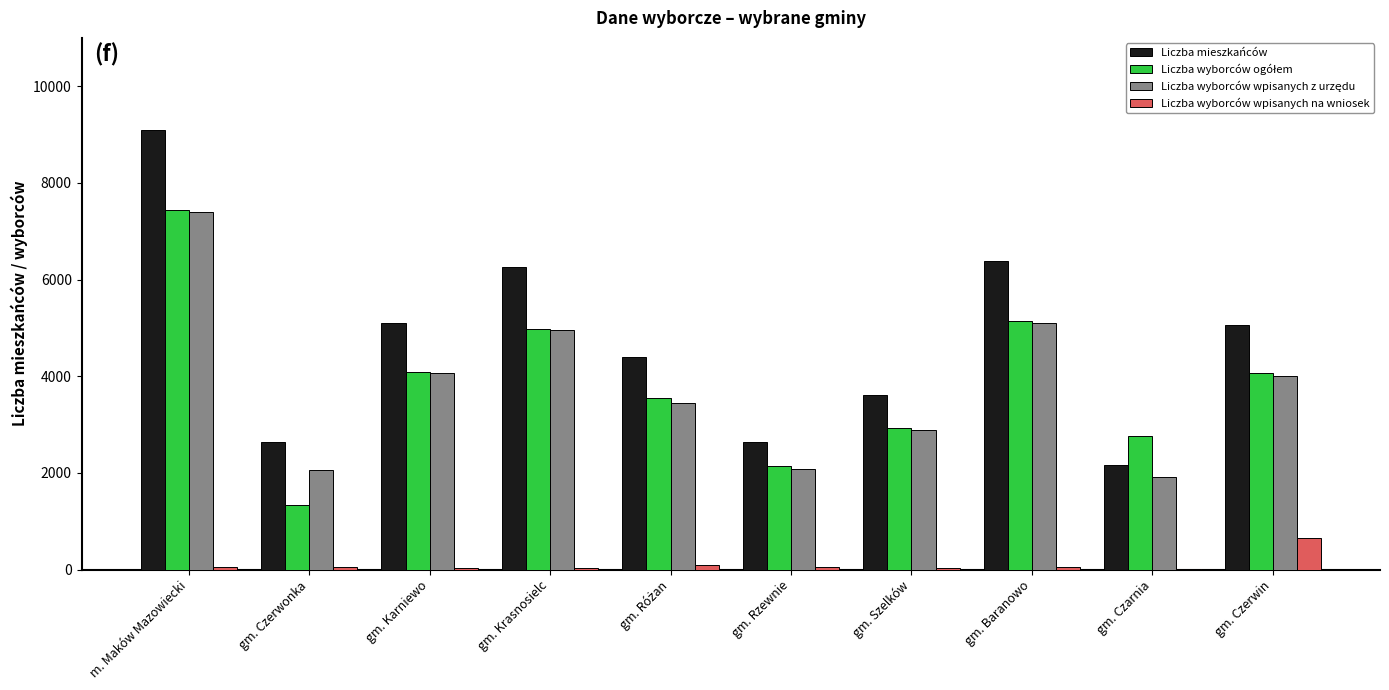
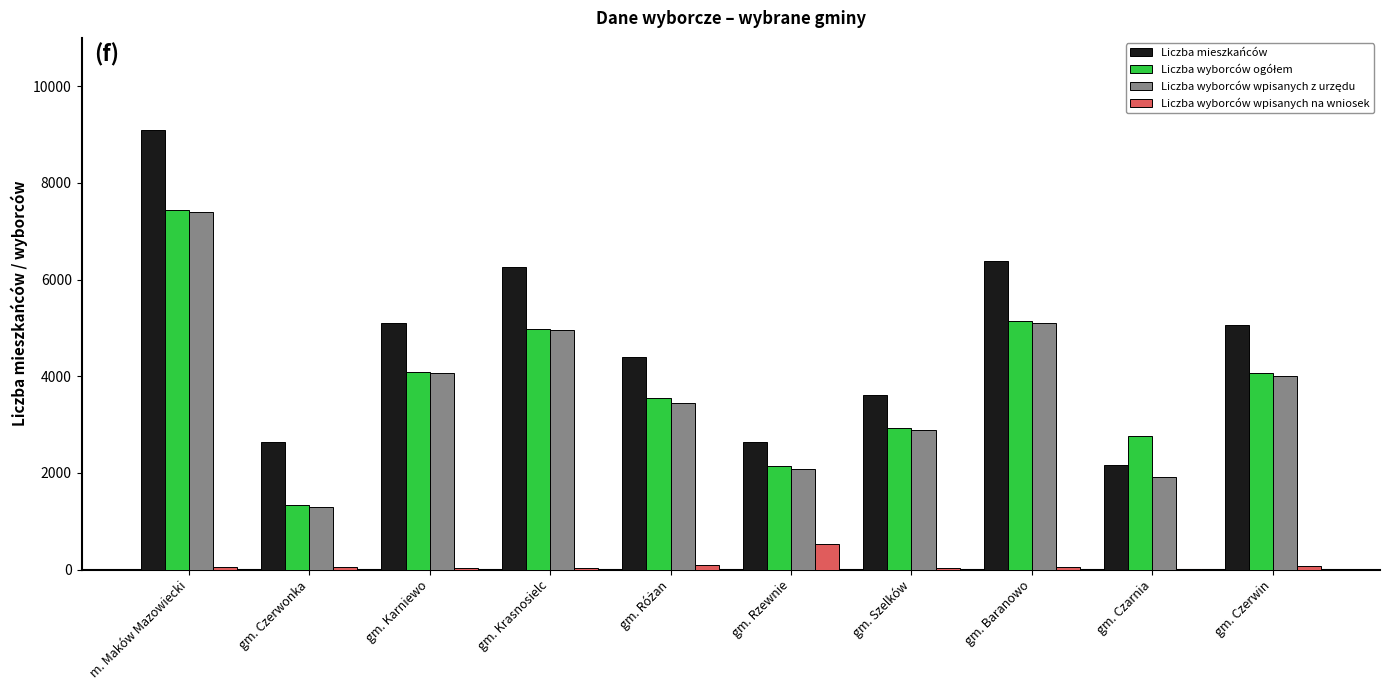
Liczba wyborców wpisanych z urzędu, gm. Czerwonka: 2100 -> 1300
Liczba wyborców wpisanych na wniosek, gm. Rzewnie: 100 -> 500
Liczba wyborców wpisanych na wniosek, gm. Czerwin: 600 -> 100
